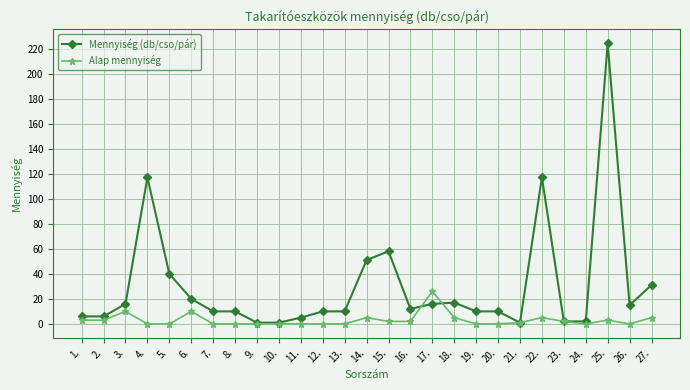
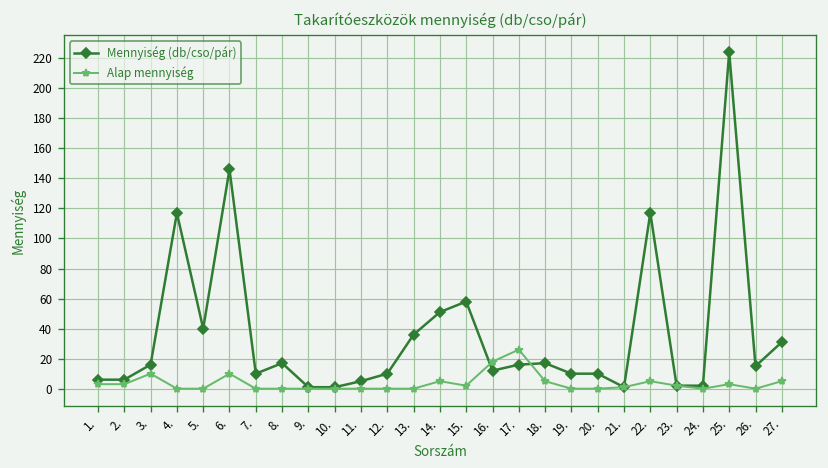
Mennyiség (db/cso/pár), 6.: 20 -> 146
Mennyiség (db/cso/pár), 8.: 10 -> 17
Mennyiség (db/cso/pár), 13.: 10 -> 36
Alap mennyiség, 16.: 2 -> 18
